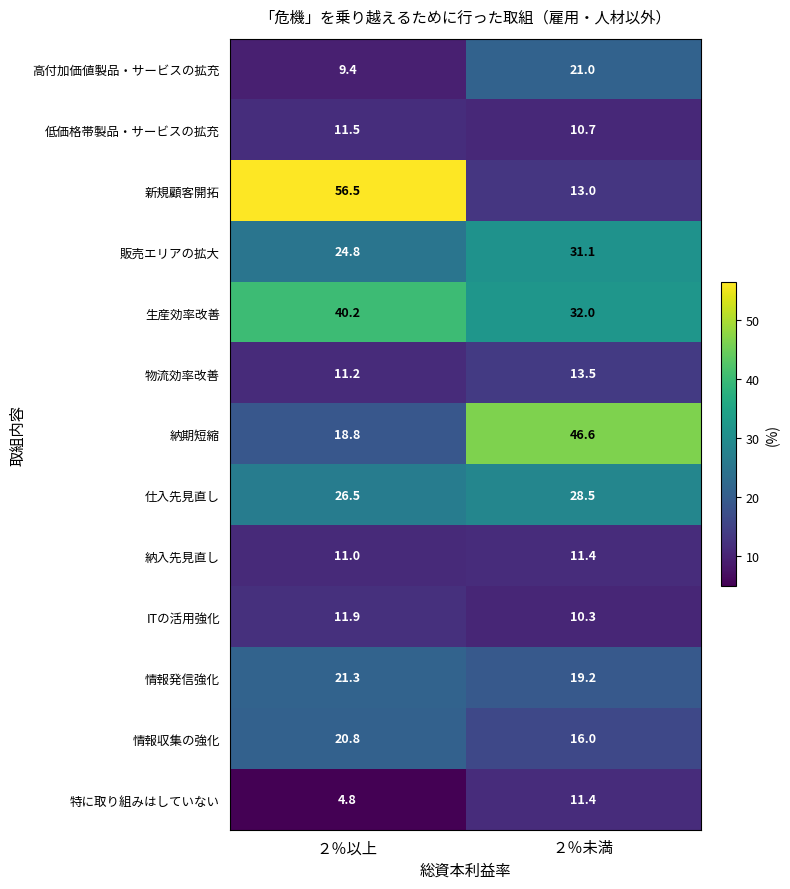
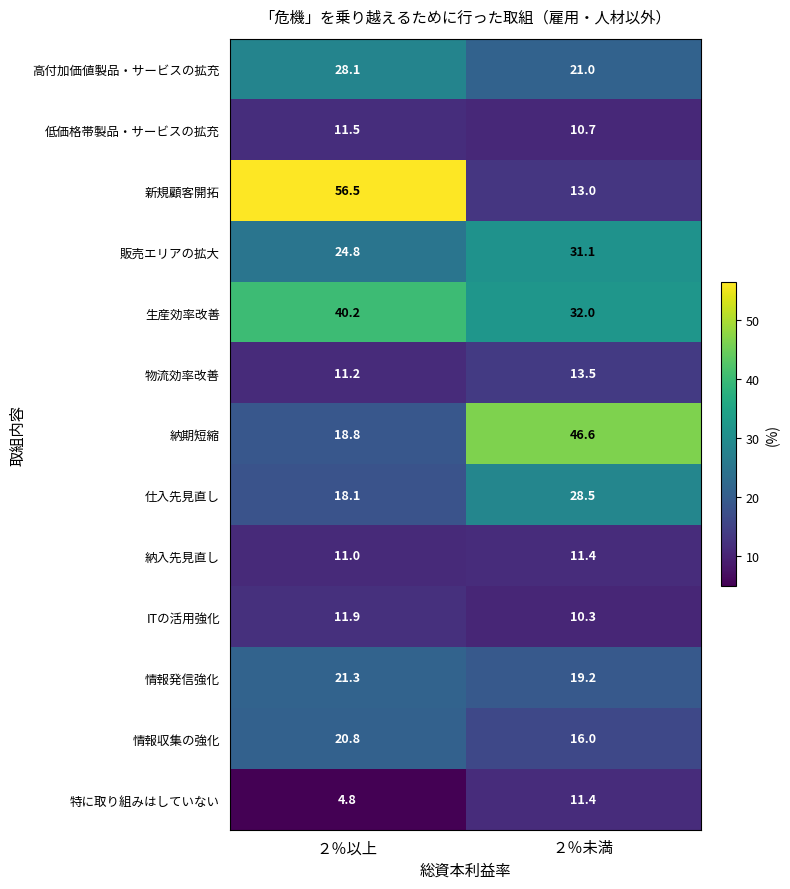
高付加価値製品・サービスの拡充, ２％以上: 9.4 -> 28.1
仕入先見直し, ２％以上: 26.5 -> 18.1
